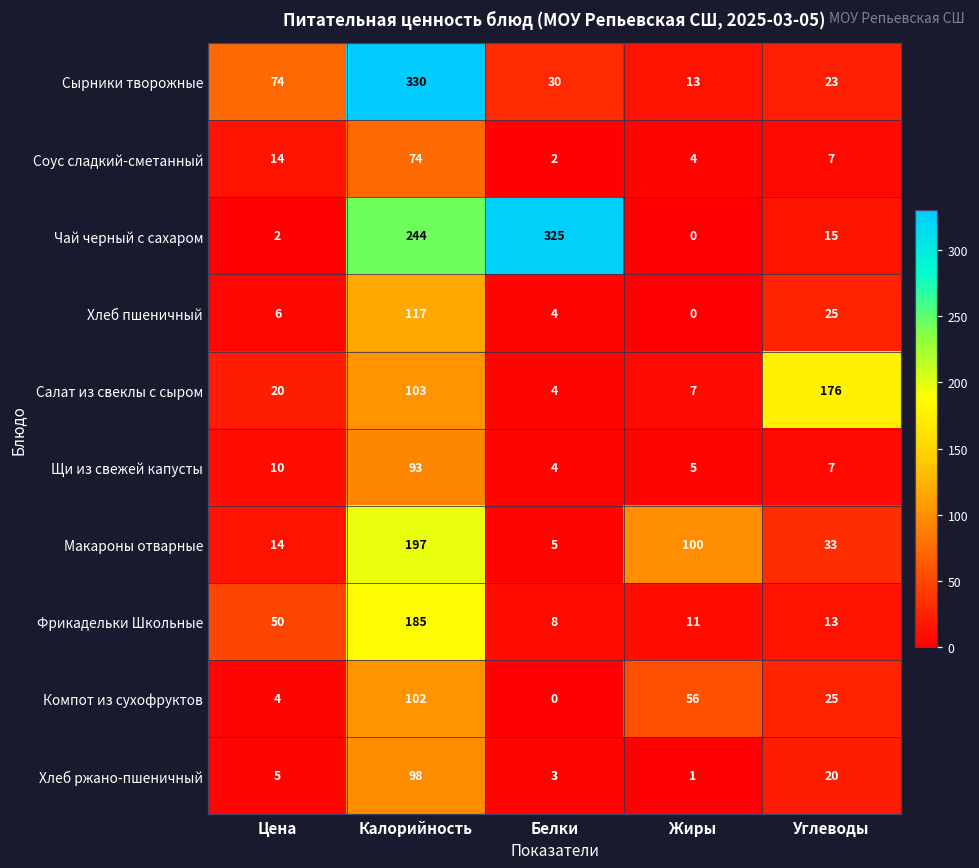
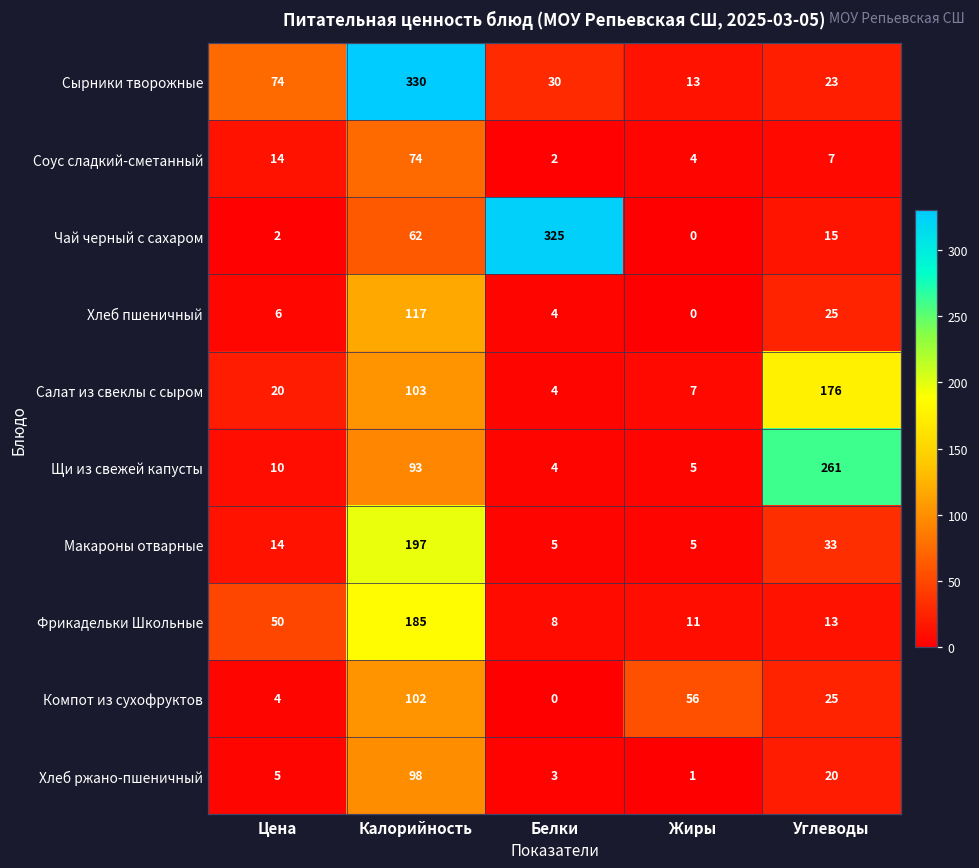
Чай черный с сахаром, Калорийность: 244 -> 62
Щи из свежей капусты, Углеводы: 7 -> 261
Макароны отварные, Жиры: 100 -> 5
